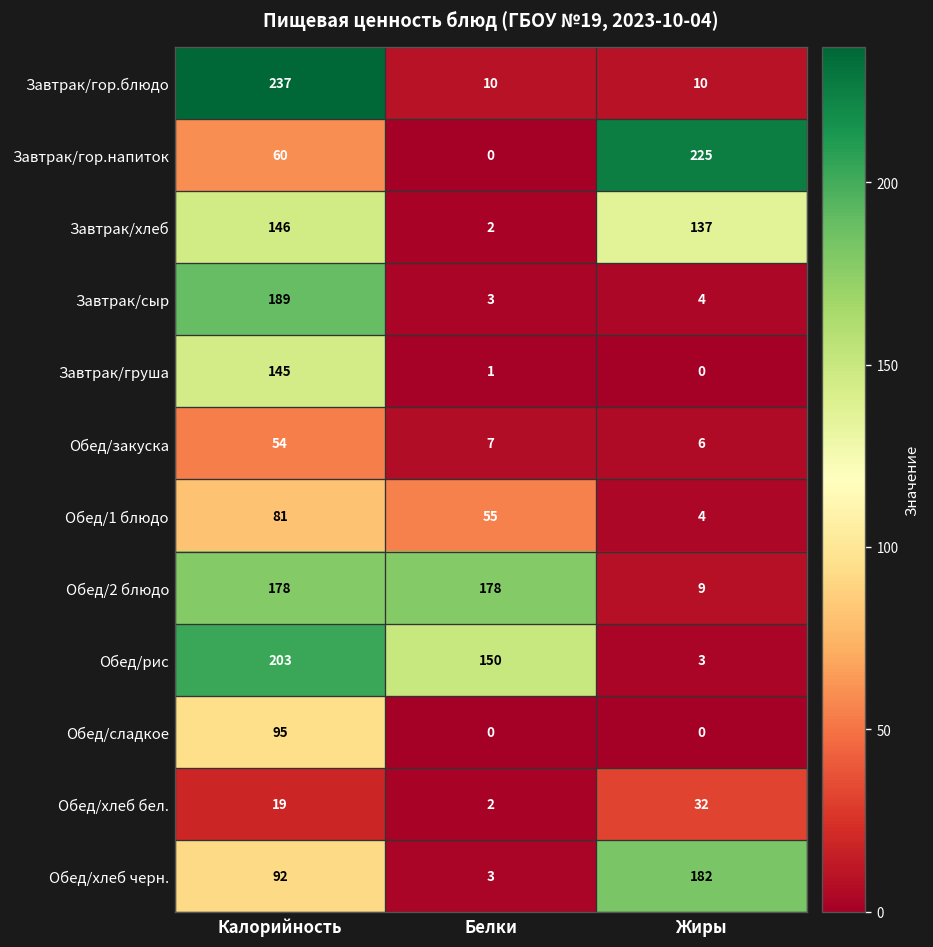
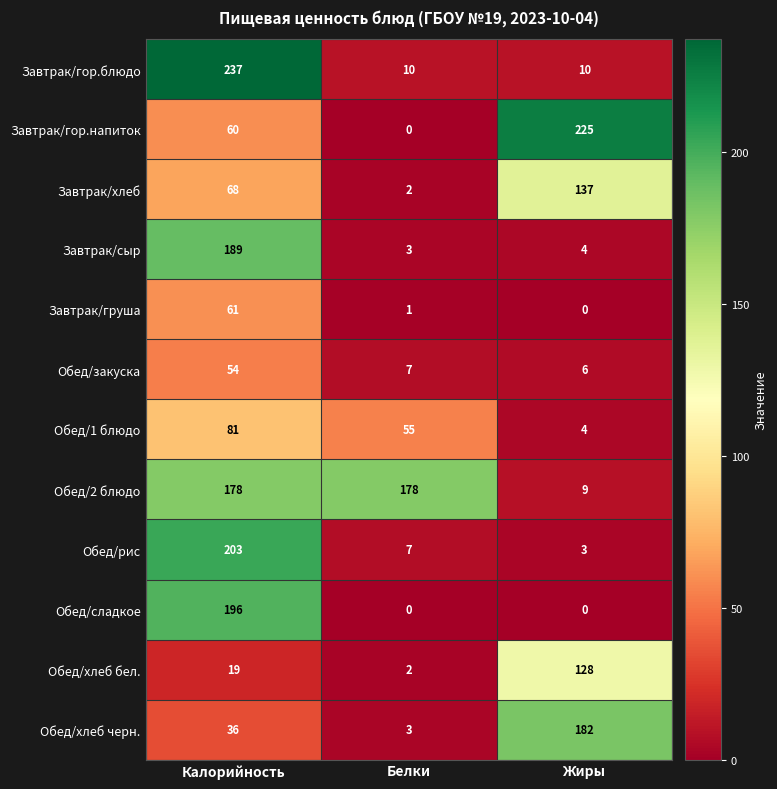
Завтрак/хлеб, Калорийность: 146 -> 68
Завтрак/груша, Калорийность: 145 -> 61
Обед/рис, Белки: 150 -> 7
Обед/сладкое, Калорийность: 95 -> 196
Обед/хлеб бел., Жиры: 32 -> 128
Обед/хлеб черн., Калорийность: 92 -> 36
